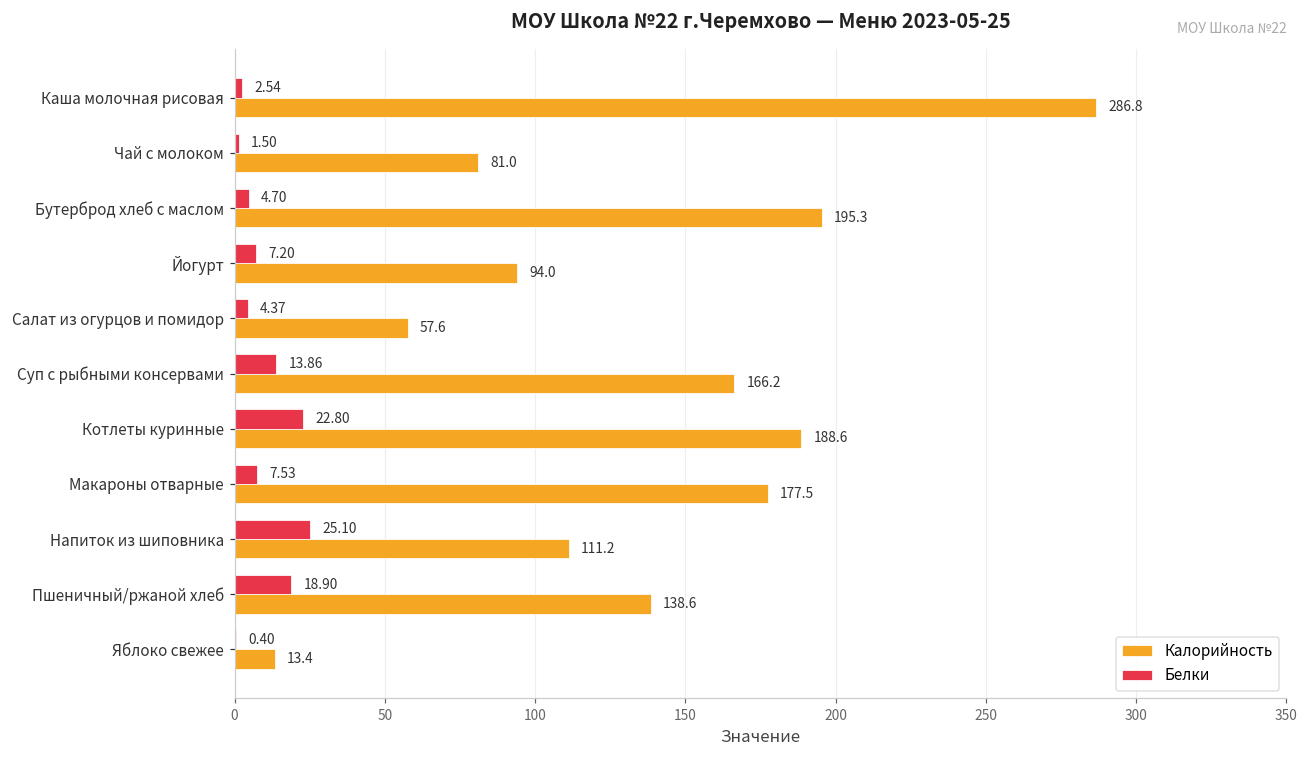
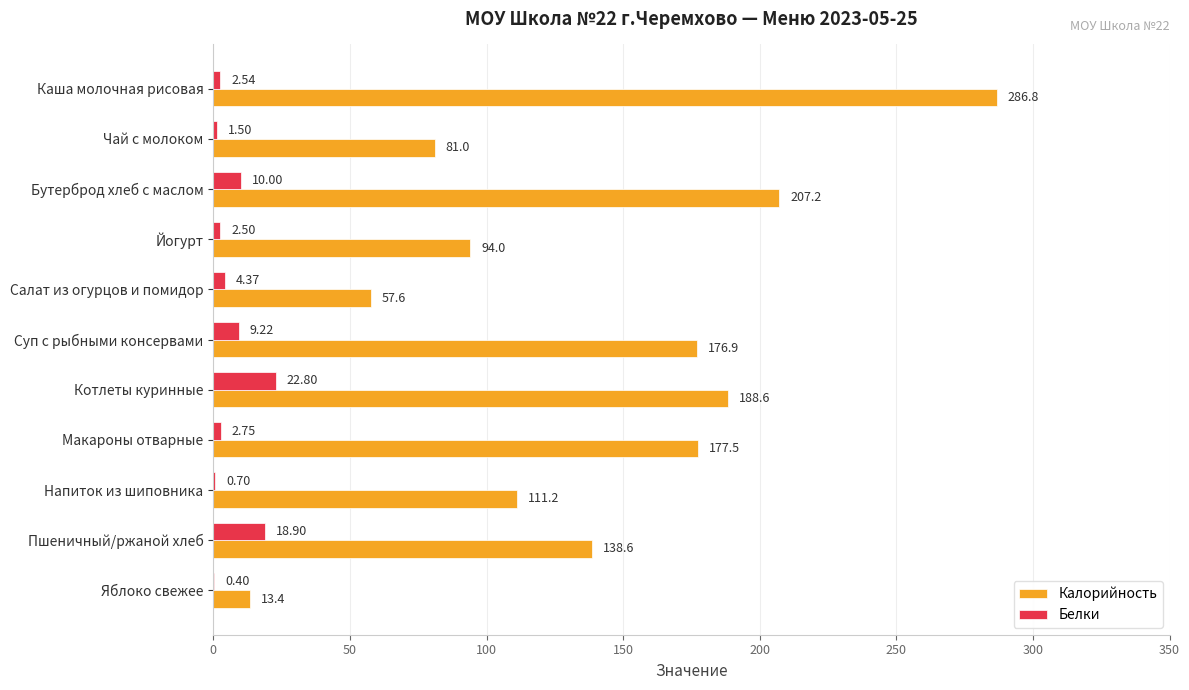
Белки, Бутерброд хлеб с маслом: 4.70 -> 10.00
Калорийность, Бутерброд хлеб с маслом: 195.3 -> 207.2
Белки, Йогурт: 7.20 -> 2.50
Белки, Суп с рыбными консервами: 13.86 -> 9.22
Калорийность, Суп с рыбными консервами: 166.2 -> 176.9
Белки, Макароны отварные: 7.53 -> 2.75
Белки, Напиток из шиповника: 25.10 -> 0.70
